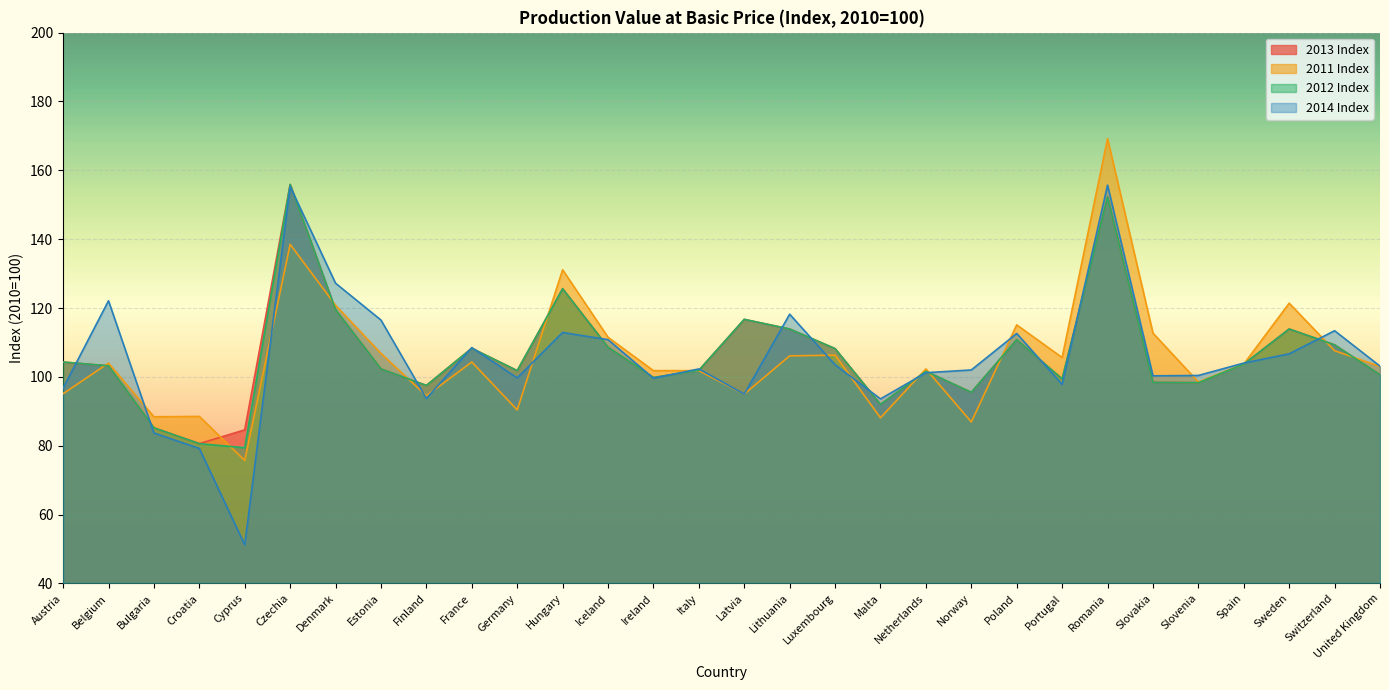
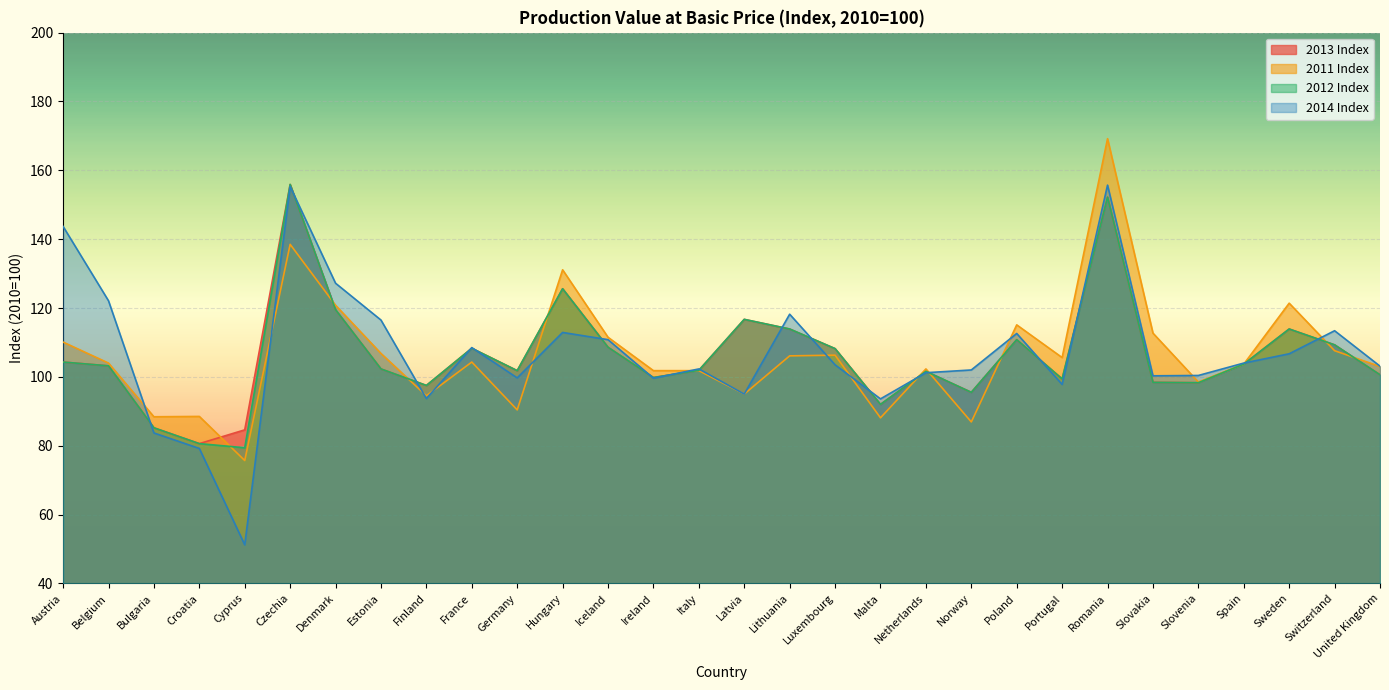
2011 Index, Austria: 95 -> 110
2014 Index, Austria: 97 -> 144
